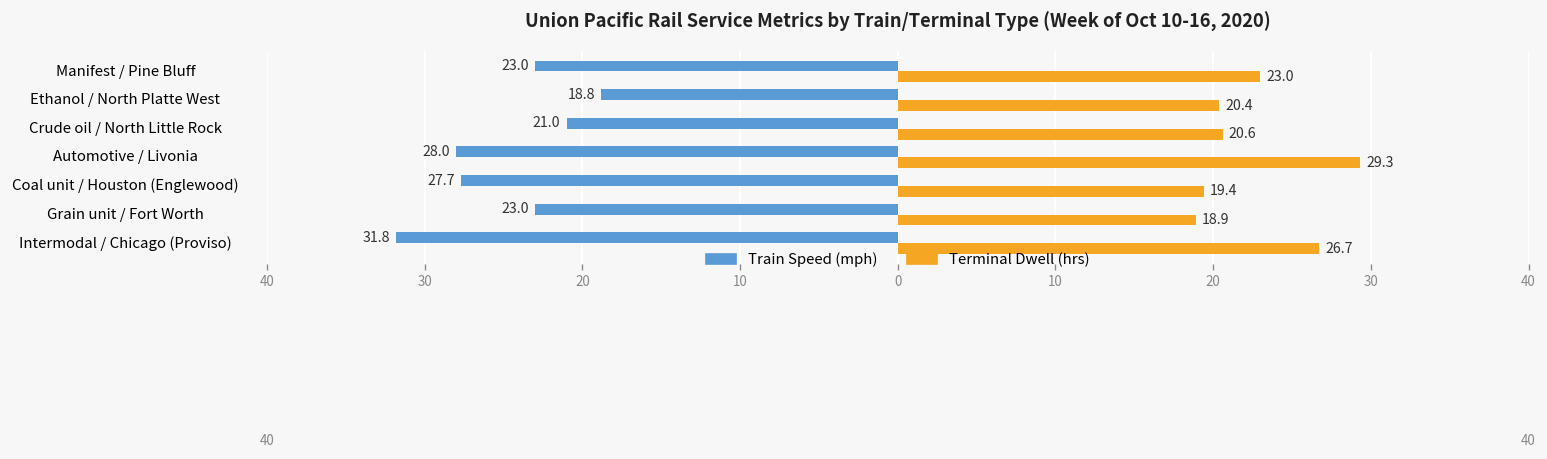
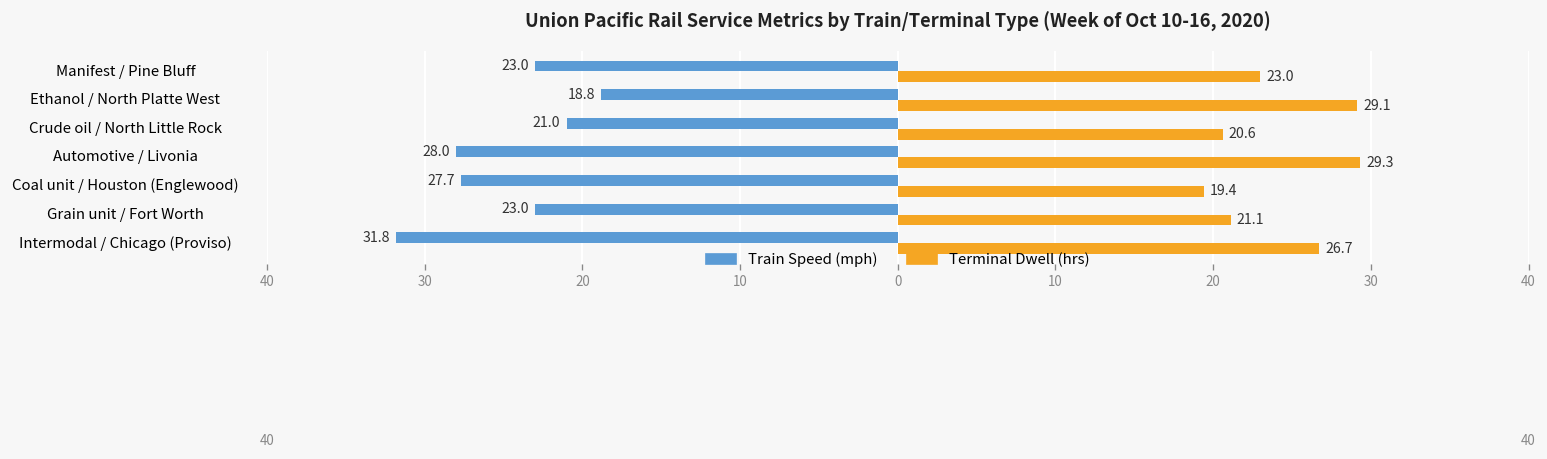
Terminal Dwell (hrs), Ethanol / North Platte West: 20.4 -> 29.1
Terminal Dwell (hrs), Grain unit / Fort Worth: 18.9 -> 21.1
